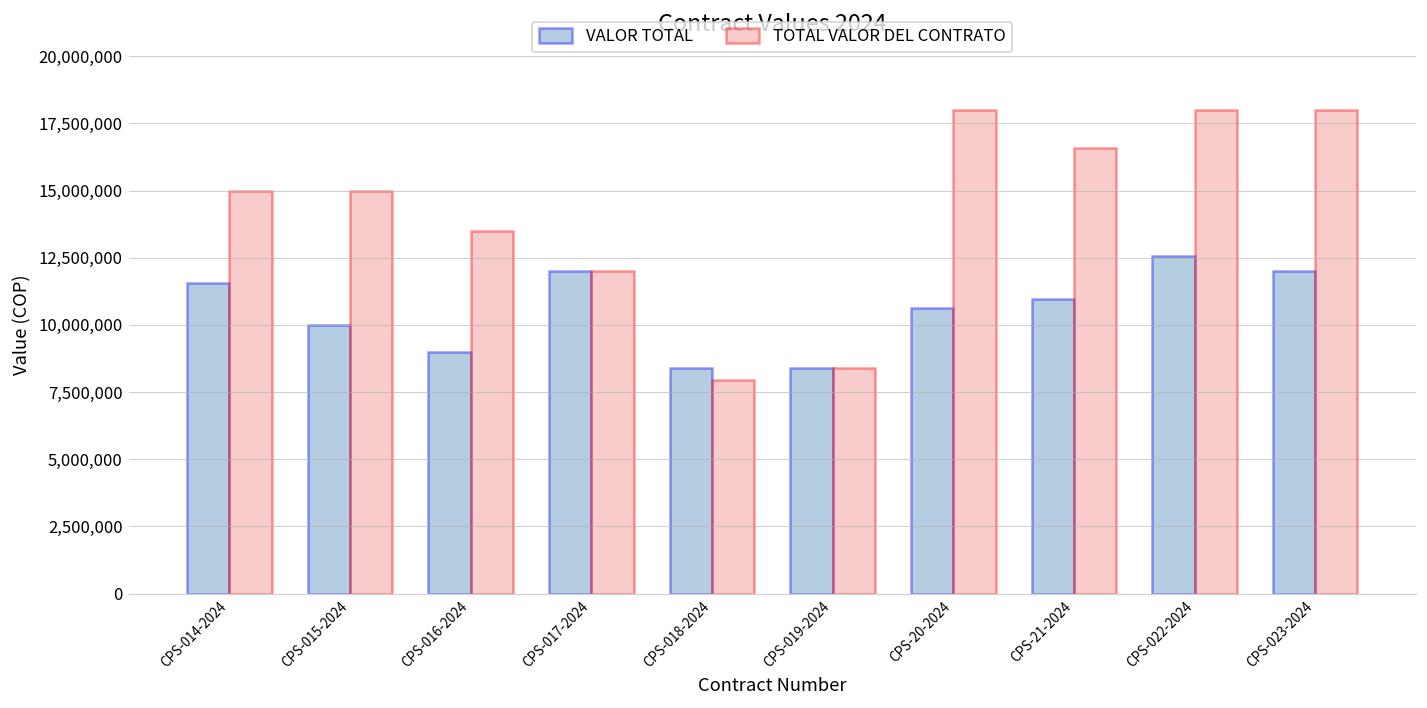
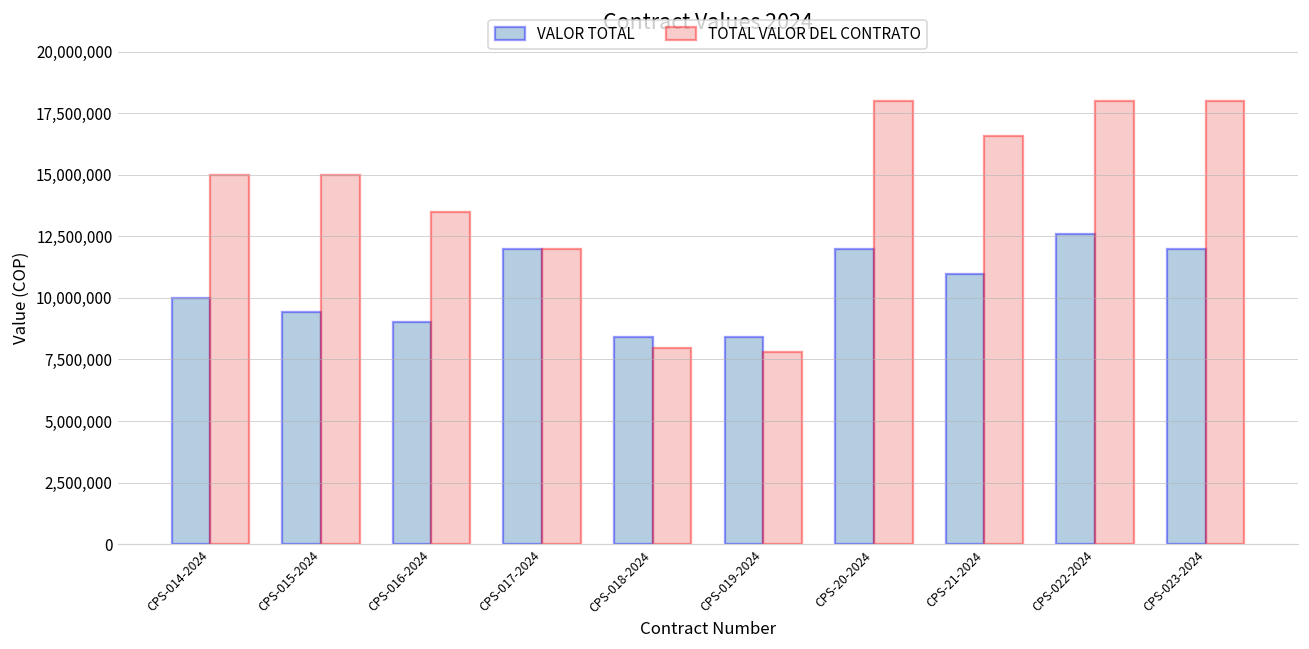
VALOR TOTAL, CPS-014-2024: 11,600,000 -> 10,000,000
VALOR TOTAL, CPS-015-2024: 10,000,000 -> 9,400,000
TOTAL VALOR DEL CONTRATO, CPS-019-2024: 8,400,000 -> 7,800,000
VALOR TOTAL, CPS-20-2024: 10,600,000 -> 12,000,000
